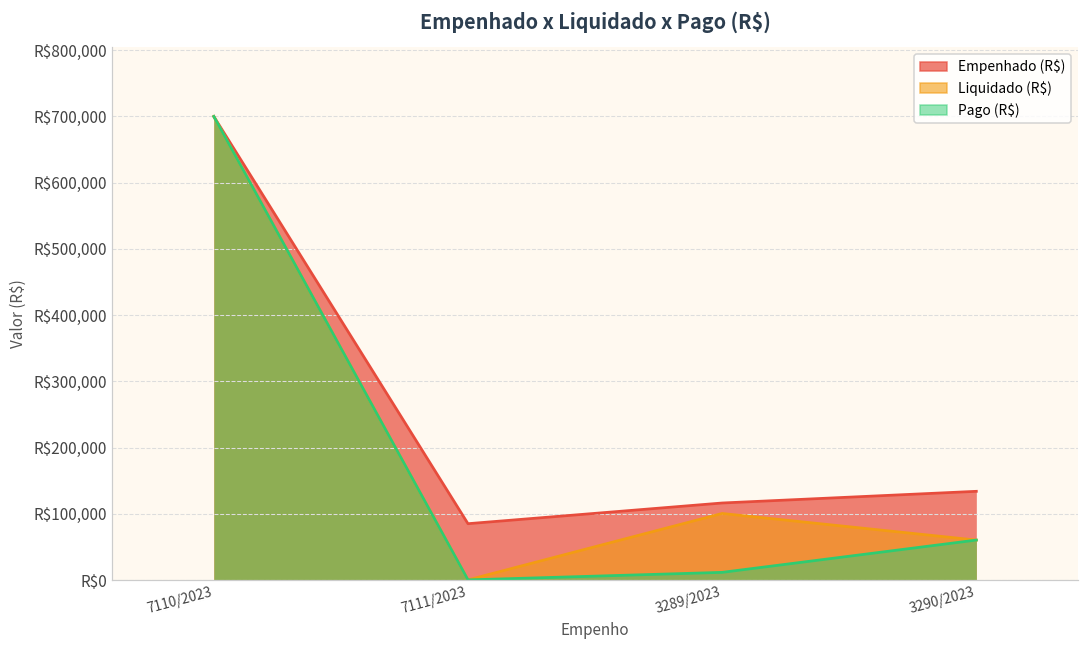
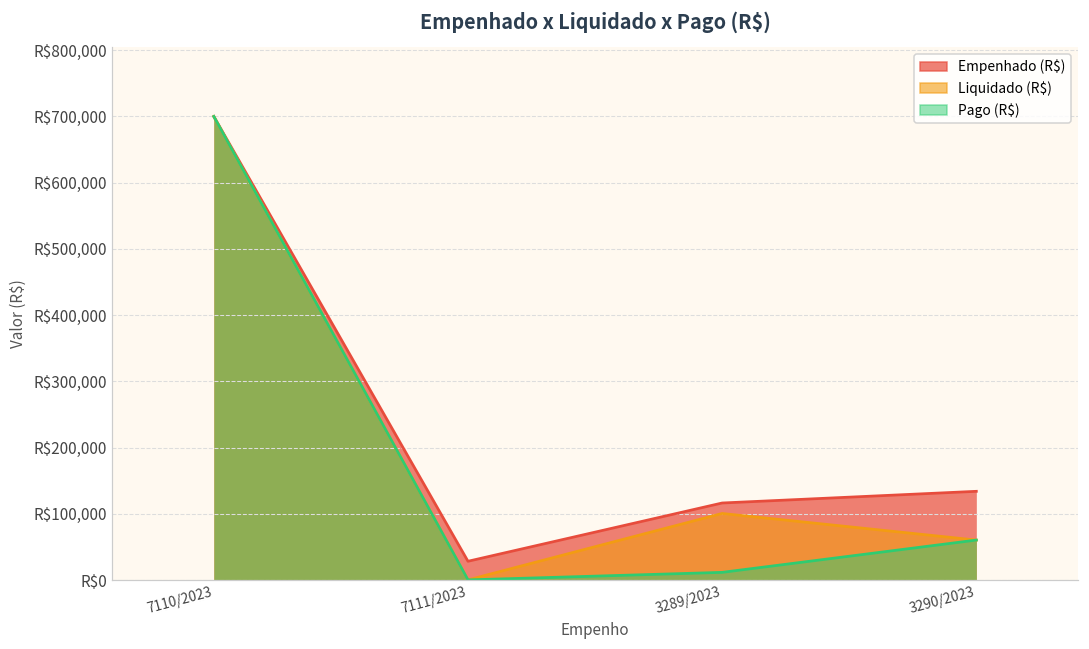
Empenhado (R$), 7111/2023: R$90,000 -> R$30,000
